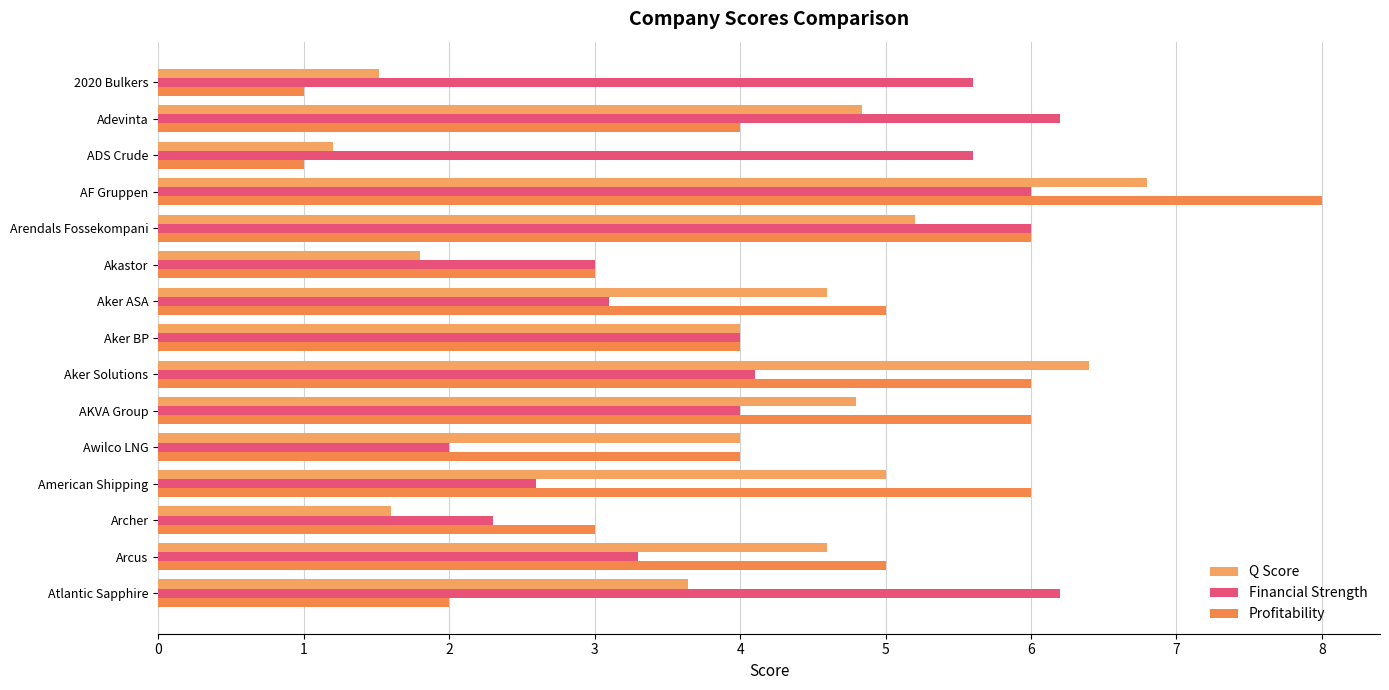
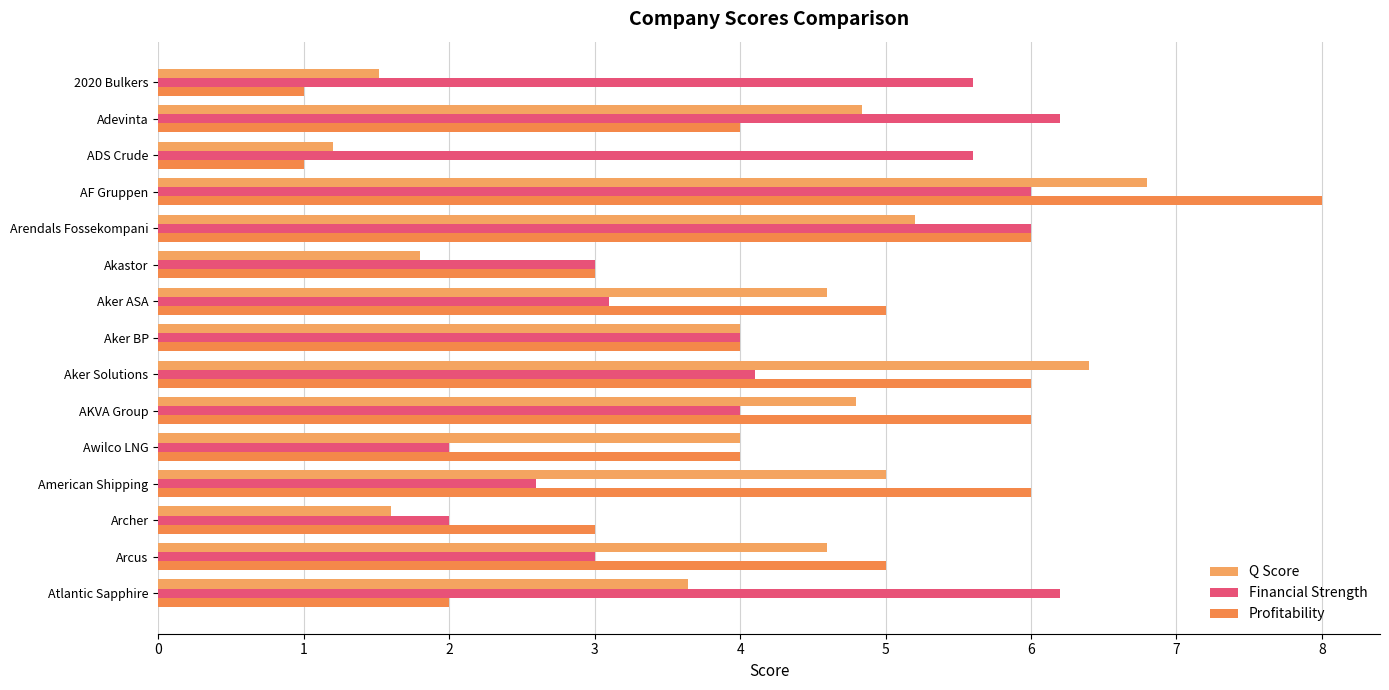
Financial Strength, Archer: 2.3 -> 2.0
Financial Strength, Arcus: 3.3 -> 3.0
